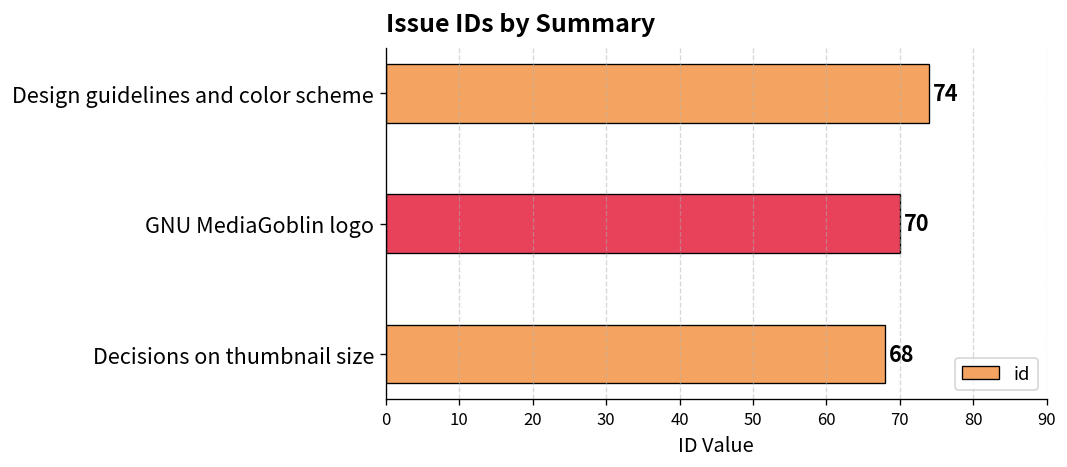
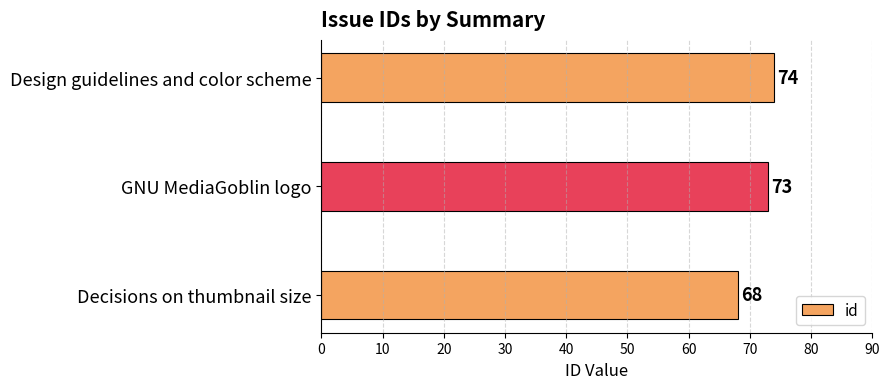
GNU MediaGoblin logo: 70 -> 73
